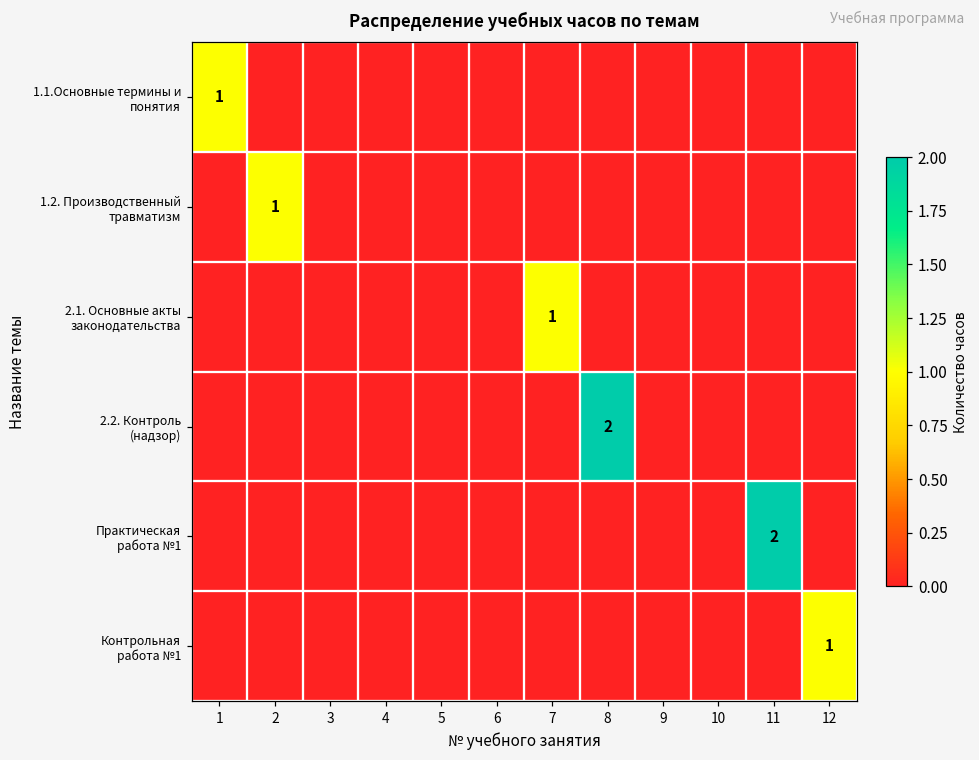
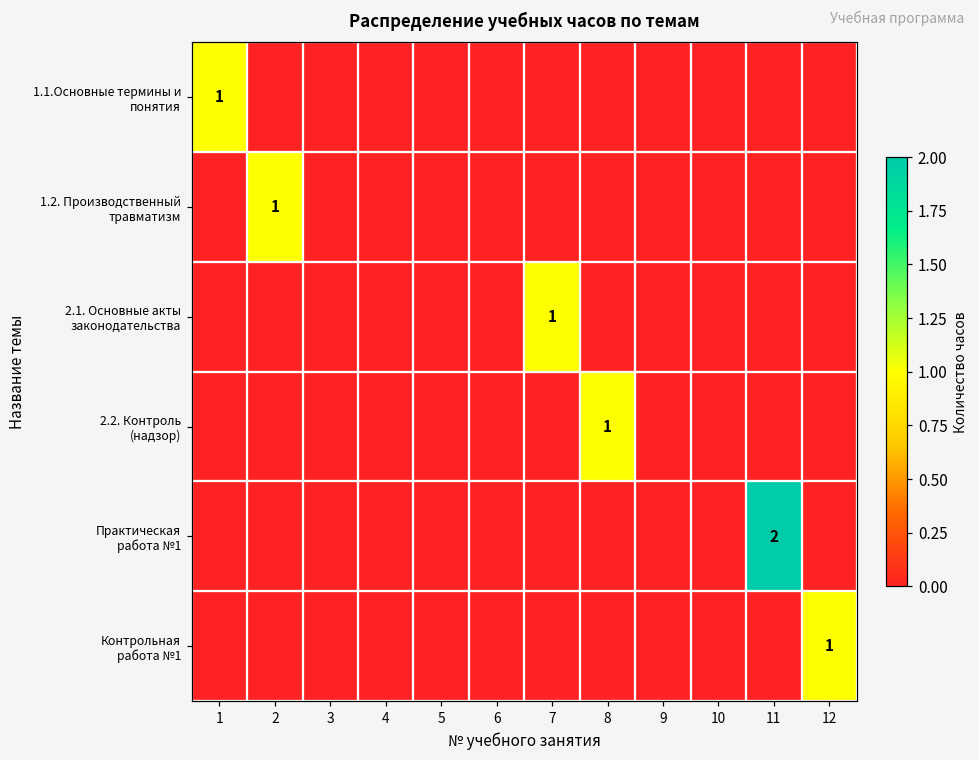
2.2. Контроль (надзор), 8: 2 -> 1
